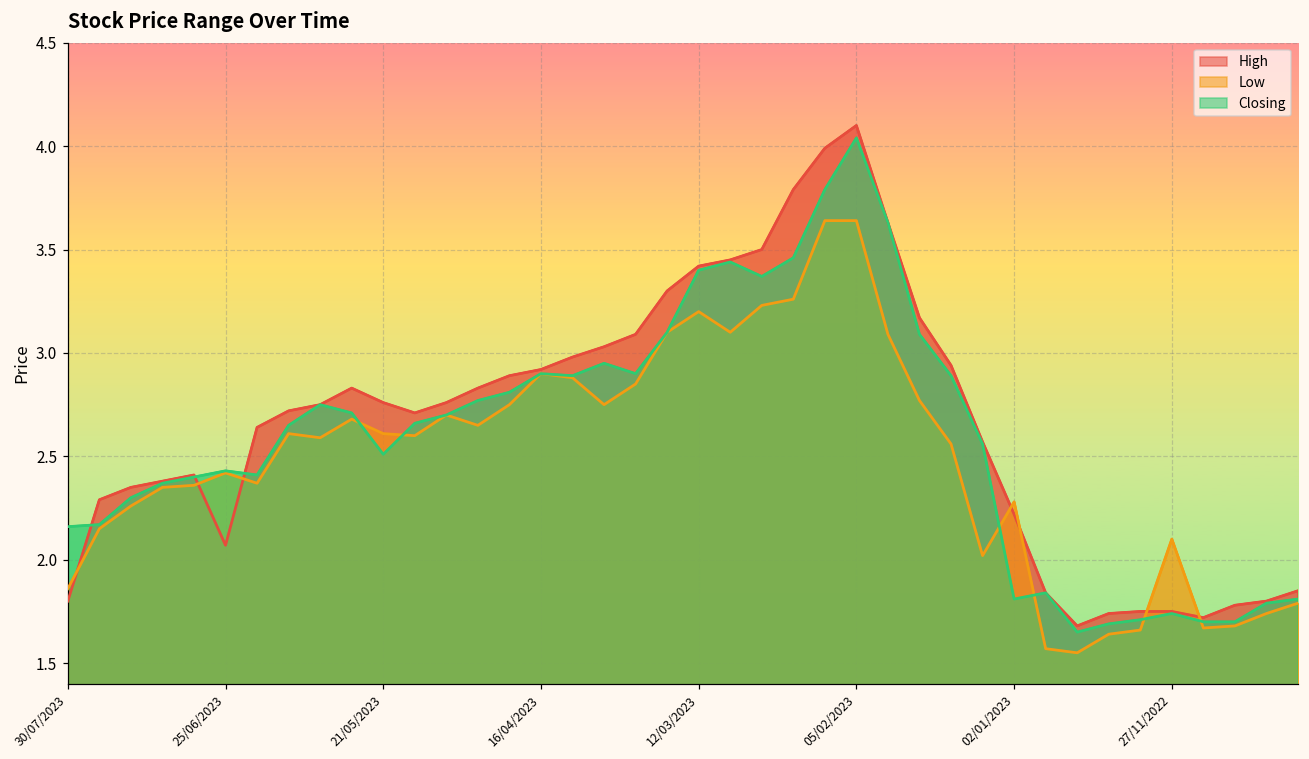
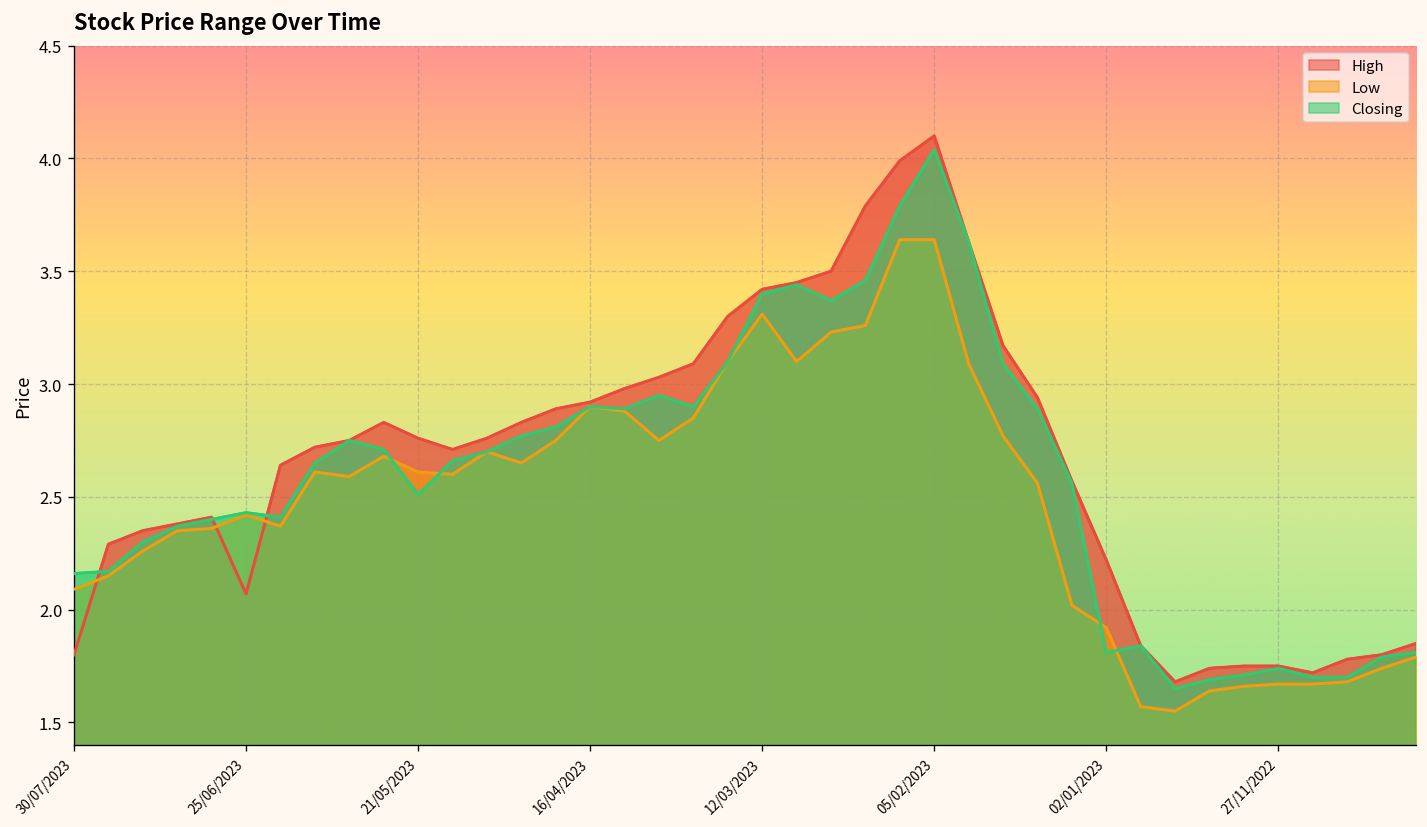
Low, 30/07/2023: 1.86 -> 2.09
Low, 12/03/2023: 3.20 -> 3.31
Low, 02/01/2023: 2.28 -> 1.92
Low, 27/11/2022: 2.10 -> 1.67
